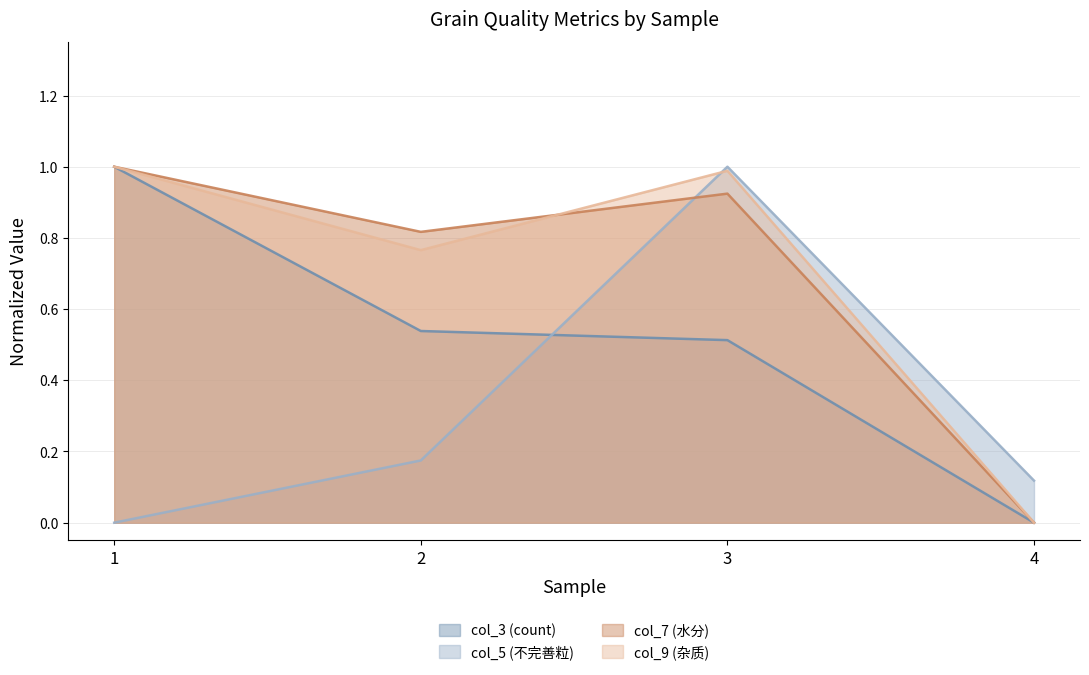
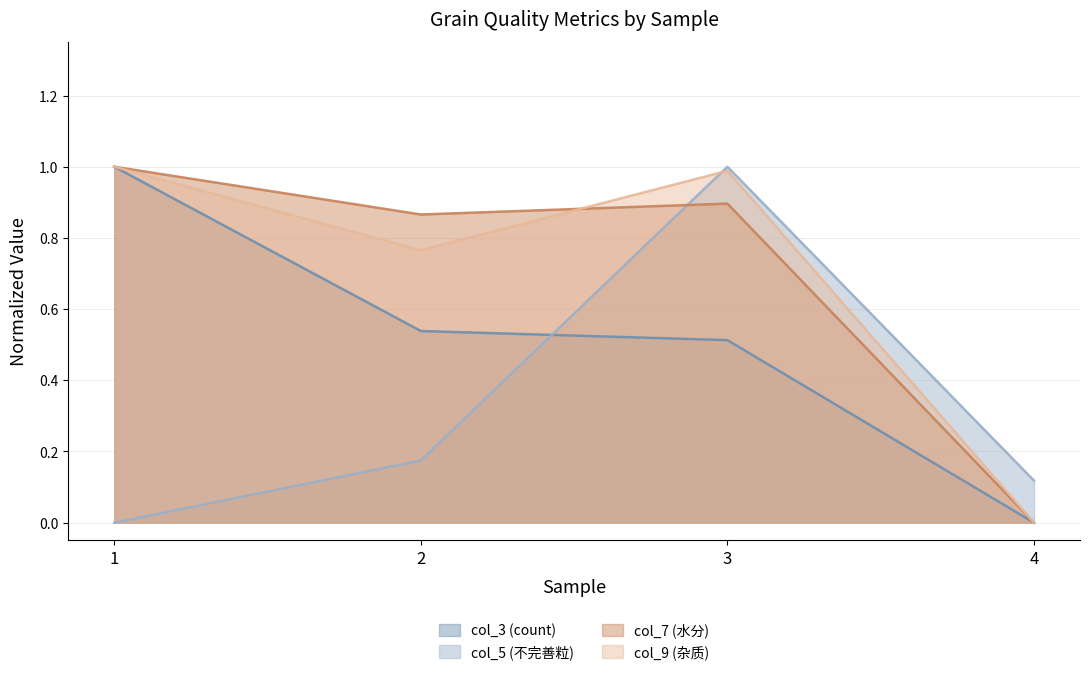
col_7 (水分), 2: 0.82 -> 0.87
col_7 (水分), 3: 0.92 -> 0.90
